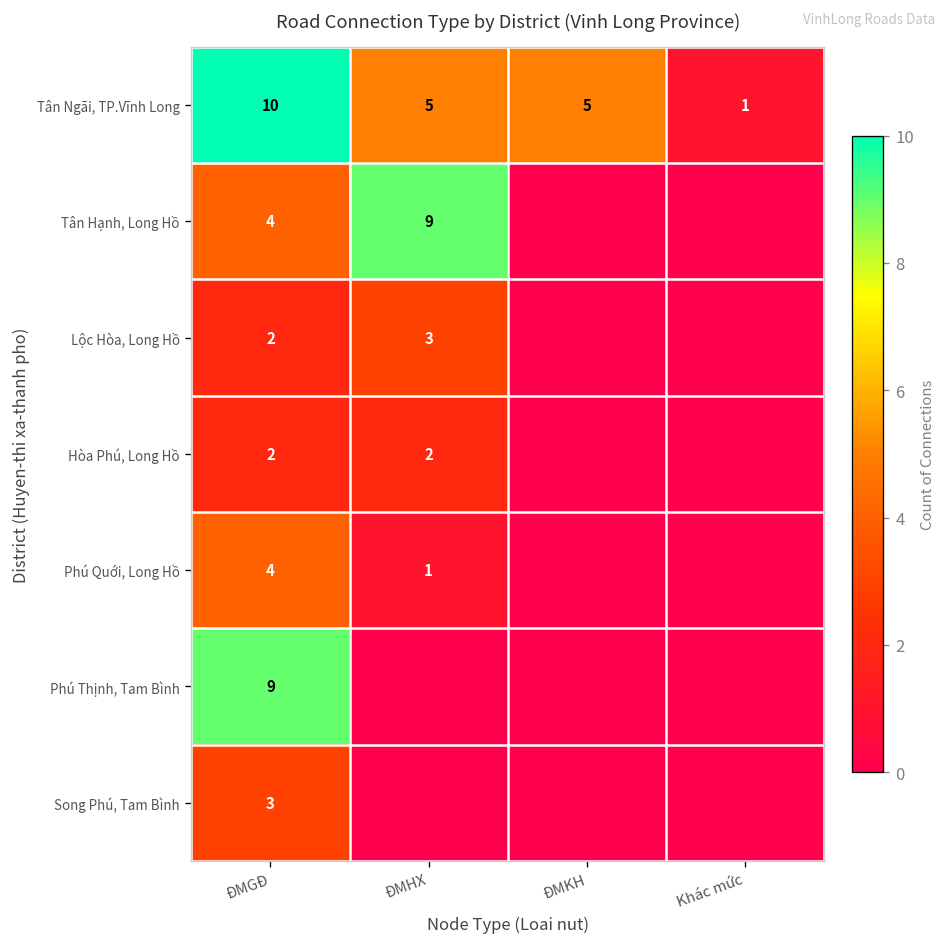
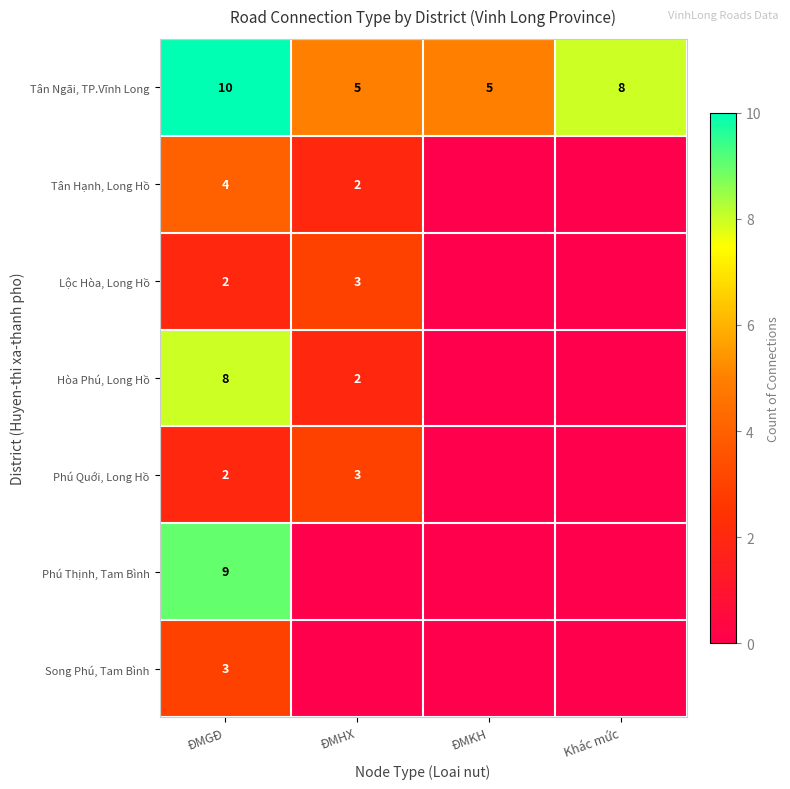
Tân Ngãi, TP.Vĩnh Long, Khác mức: 1 -> 8
Tân Hạnh, Long Hồ, ĐMHX: 9 -> 2
Hòa Phú, Long Hồ, ĐMGĐ: 2 -> 8
Phú Quới, Long Hồ, ĐMGĐ: 4 -> 2
Phú Quới, Long Hồ, ĐMHX: 1 -> 3
